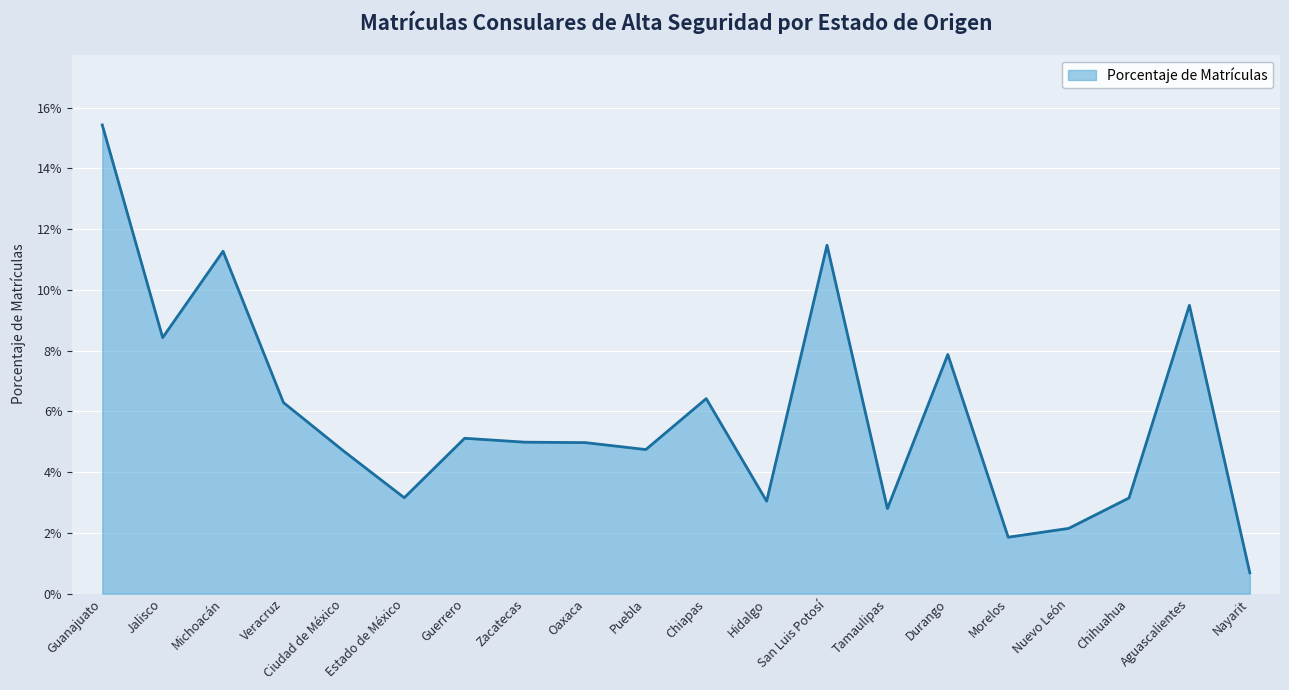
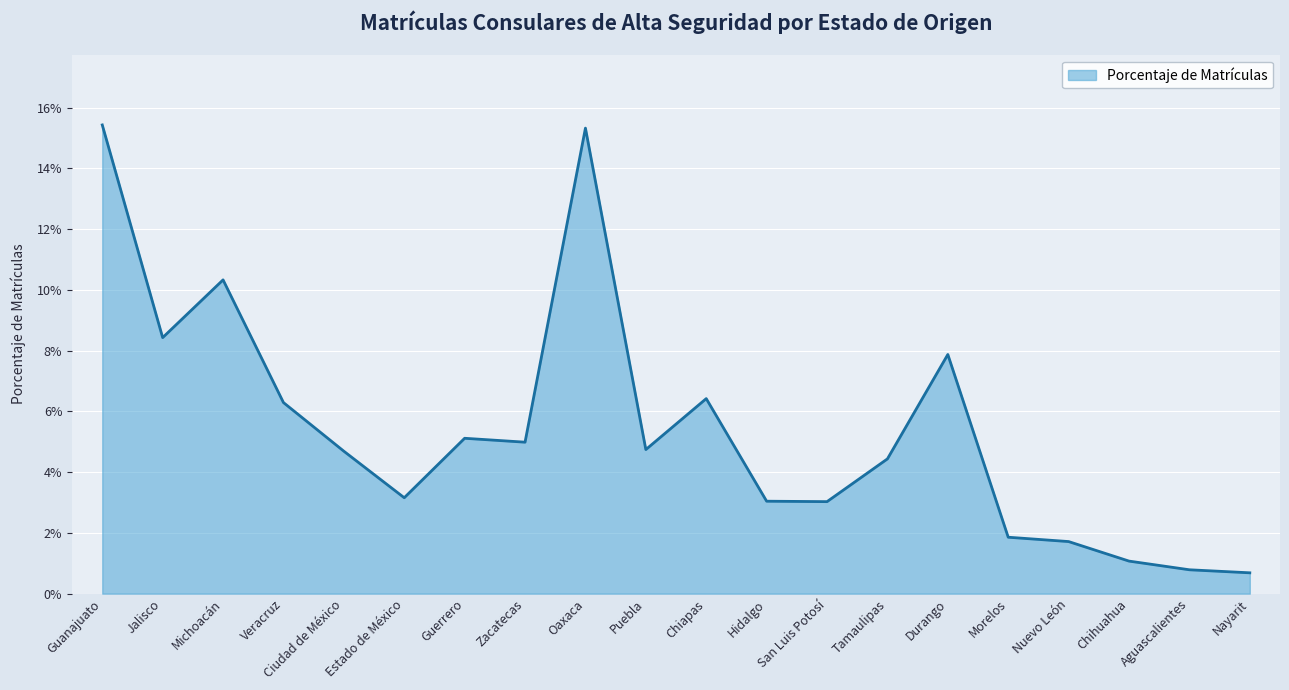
Michoacán: 11.3% -> 10.3%
Oaxaca: 5.0% -> 15.3%
San Luis Potosí: 11.5% -> 3.0%
Tamaulipas: 2.8% -> 4.4%
Nuevo León: 2.1% -> 1.7%
Chihuahua: 3.1% -> 1.1%
Aguascalientes: 9.5% -> 0.8%
